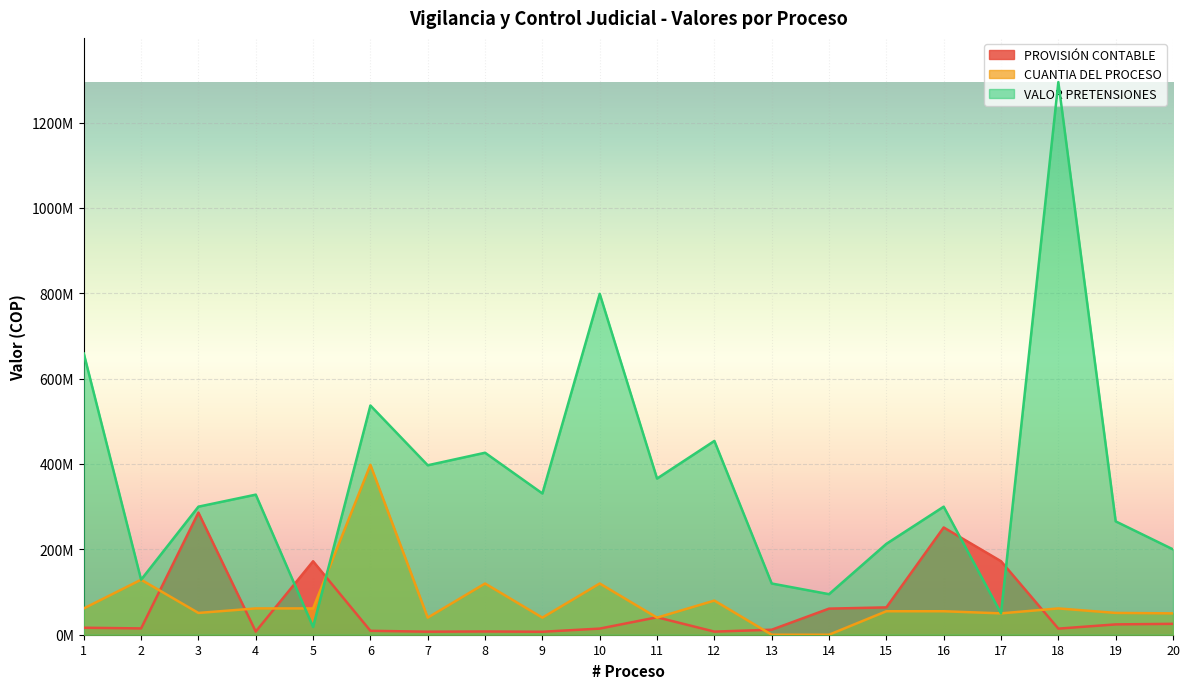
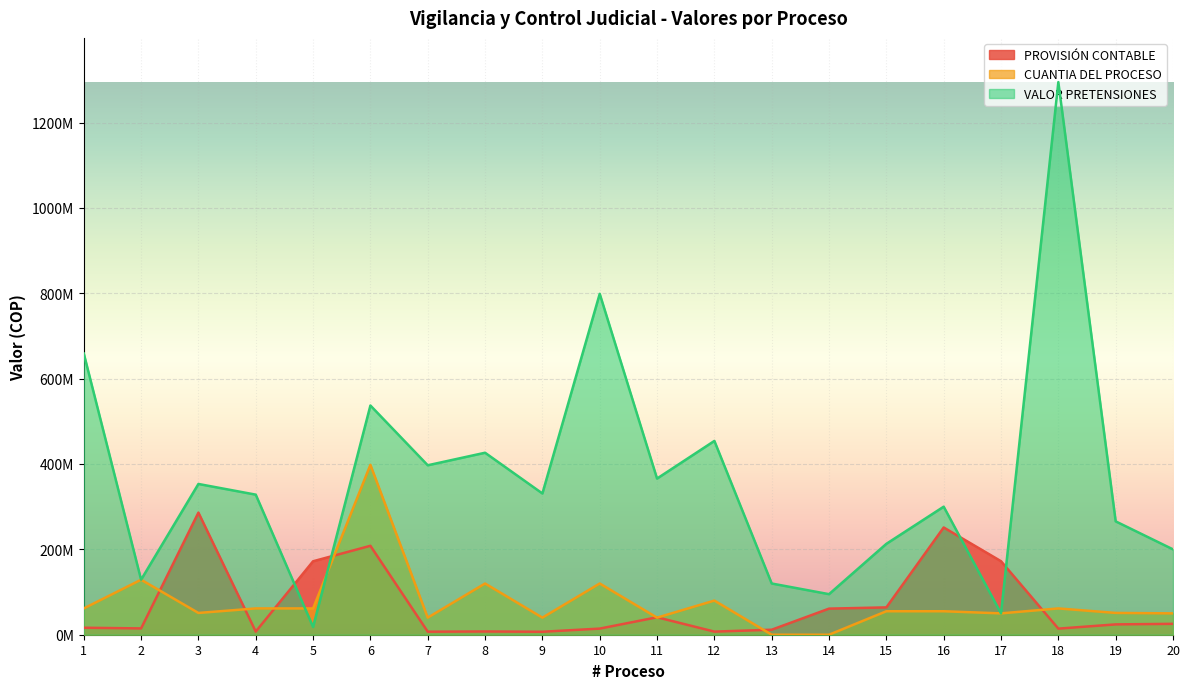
VALOR PRETENSIONES, 3: 300000000 -> 350000000
PROVISIÓN CONTABLE, 6: 10000000 -> 210000000
